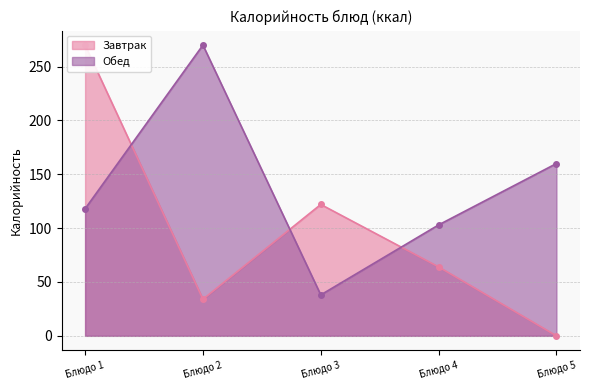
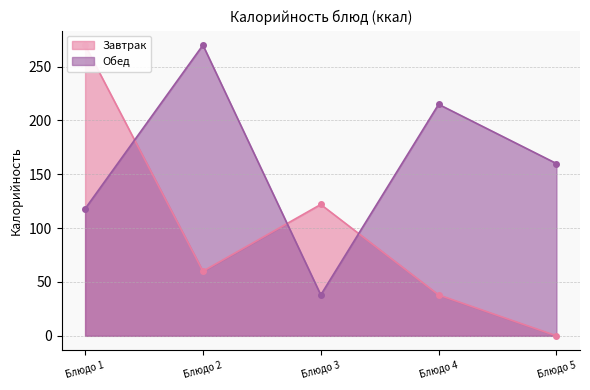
Завтрак, Блюдо 2: 34 -> 60
Завтрак, Блюдо 4: 64 -> 38
Обед, Блюдо 4: 103 -> 215
